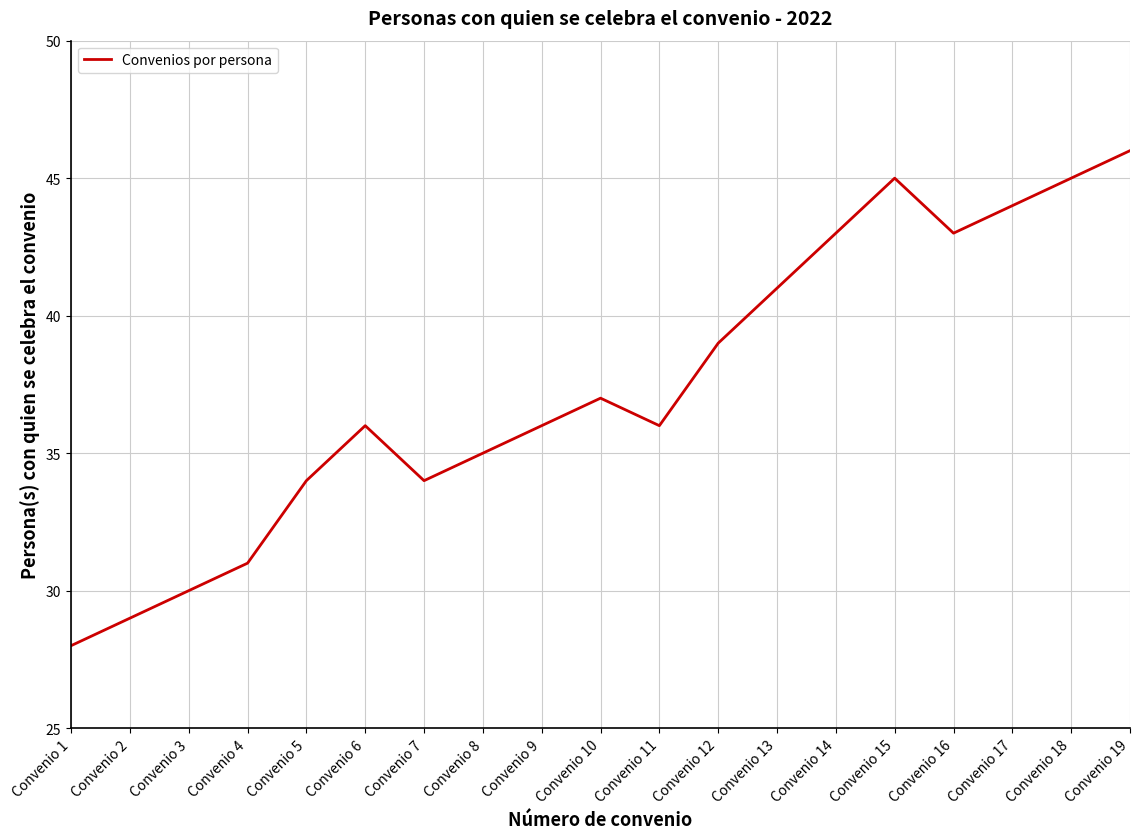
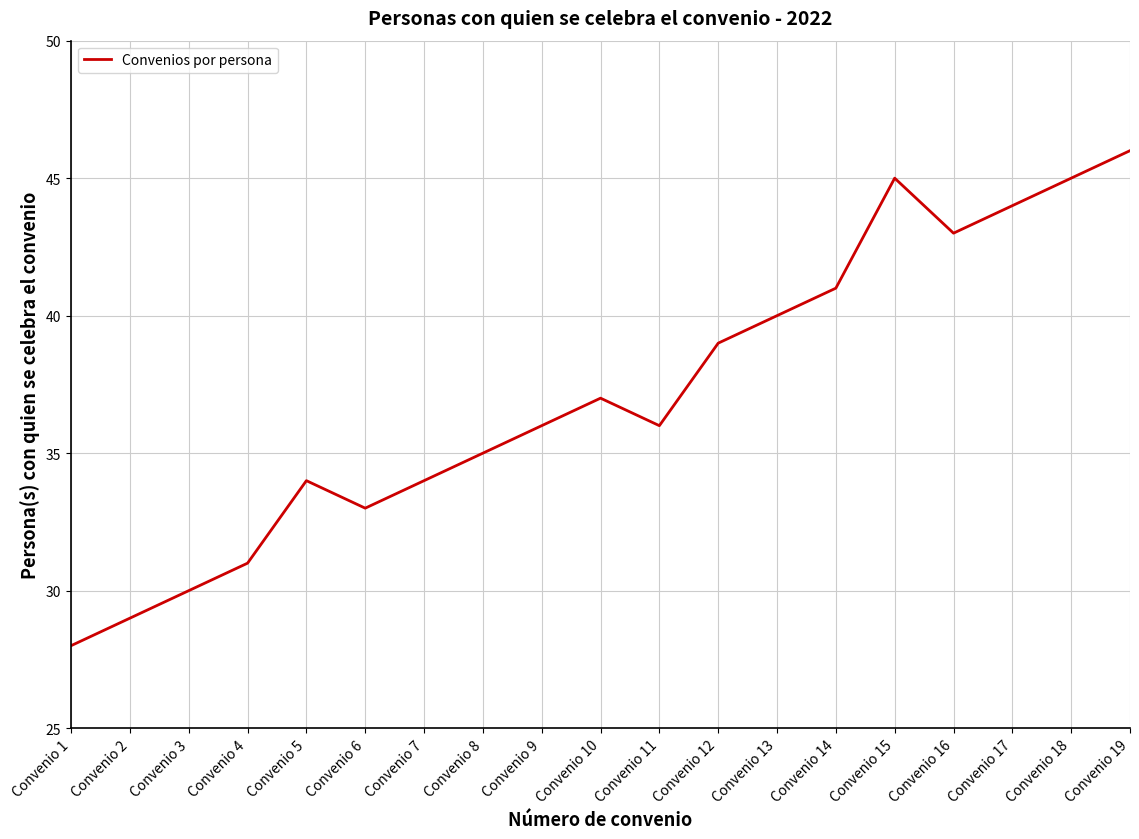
Convenio 6: 36 -> 33
Convenio 13: 41 -> 40
Convenio 14: 43 -> 41
